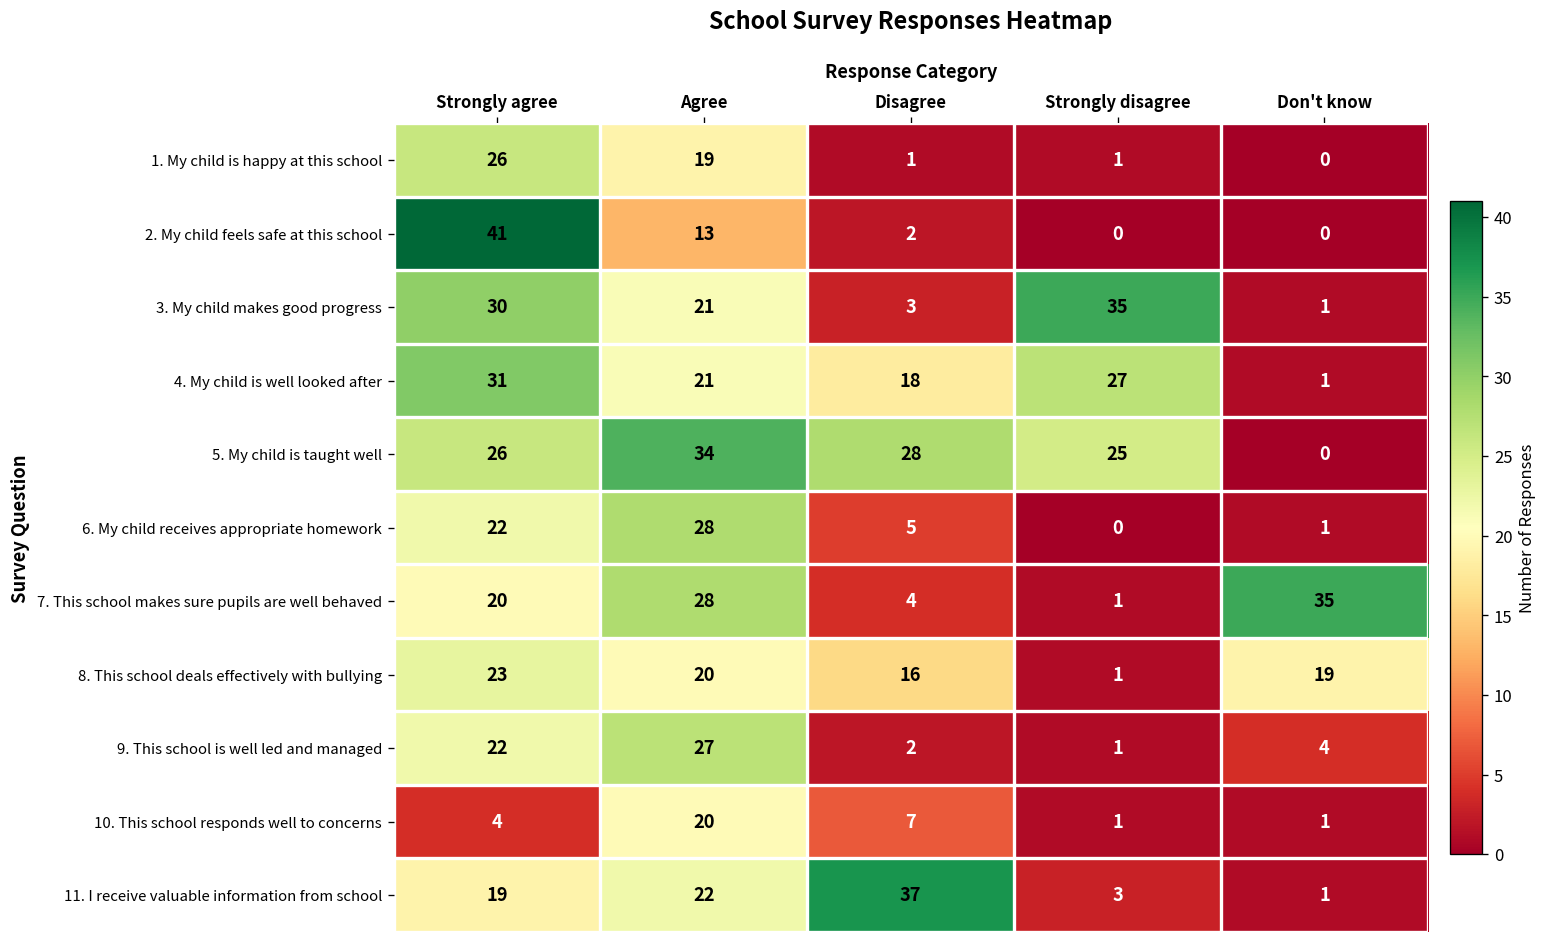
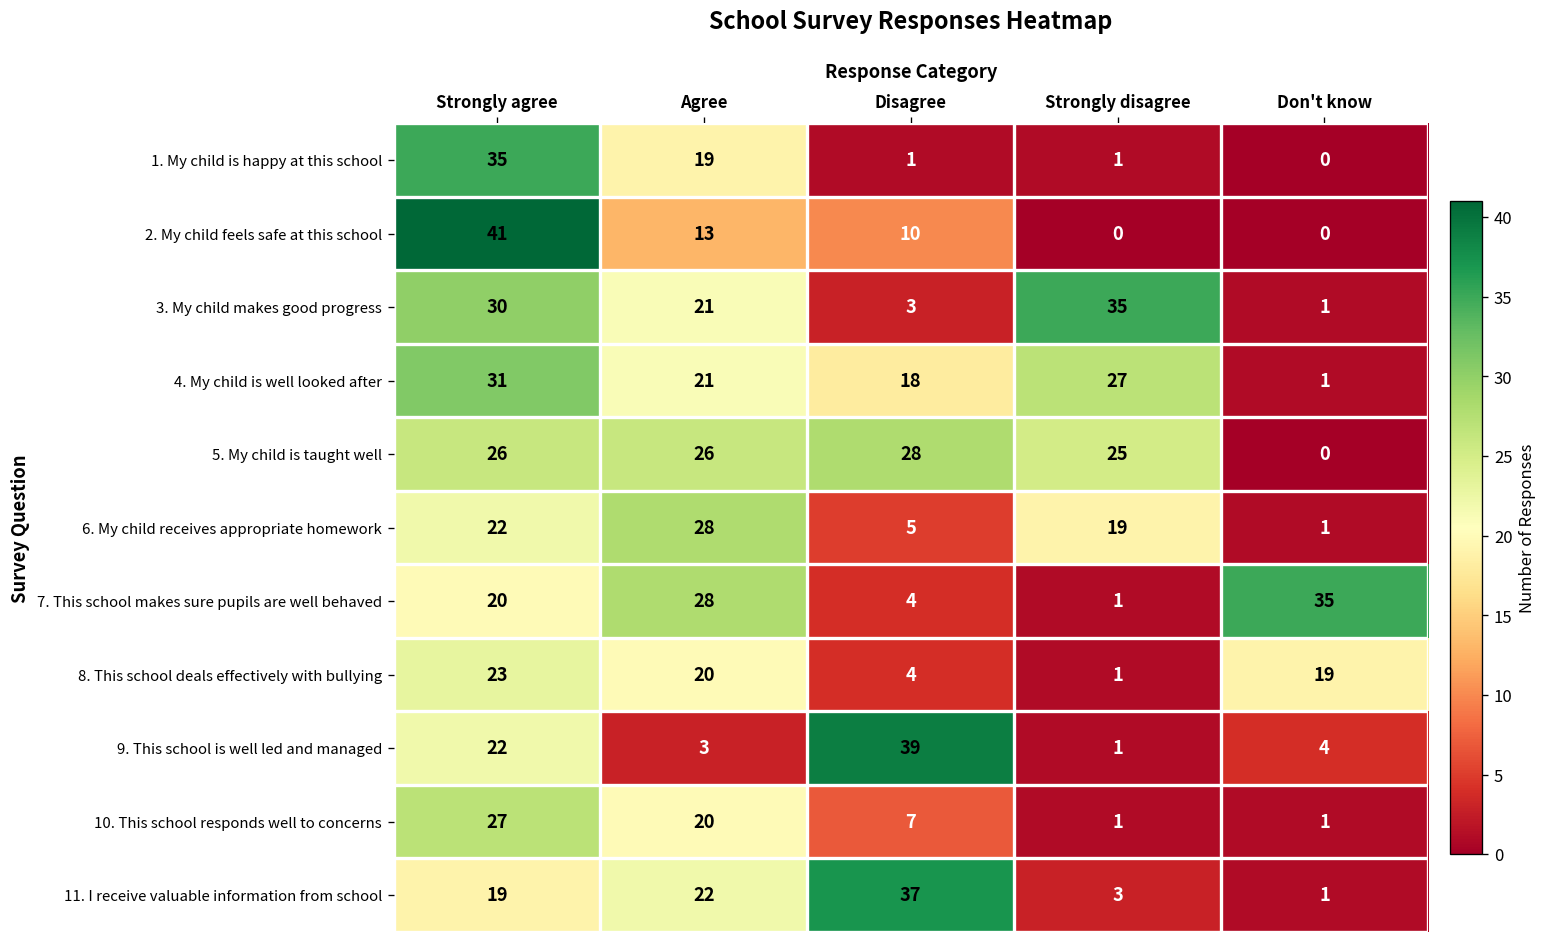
1. My child is happy at this school, Strongly agree: 26 -> 35
2. My child feels safe at this school, Disagree: 2 -> 10
5. My child is taught well, Agree: 34 -> 26
6. My child receives appropriate homework, Strongly disagree: 0 -> 19
8. This school deals effectively with bullying, Disagree: 16 -> 4
9. This school is well led and managed, Agree: 27 -> 3
9. This school is well led and managed, Disagree: 2 -> 39
10. This school responds well to concerns, Strongly agree: 4 -> 27
